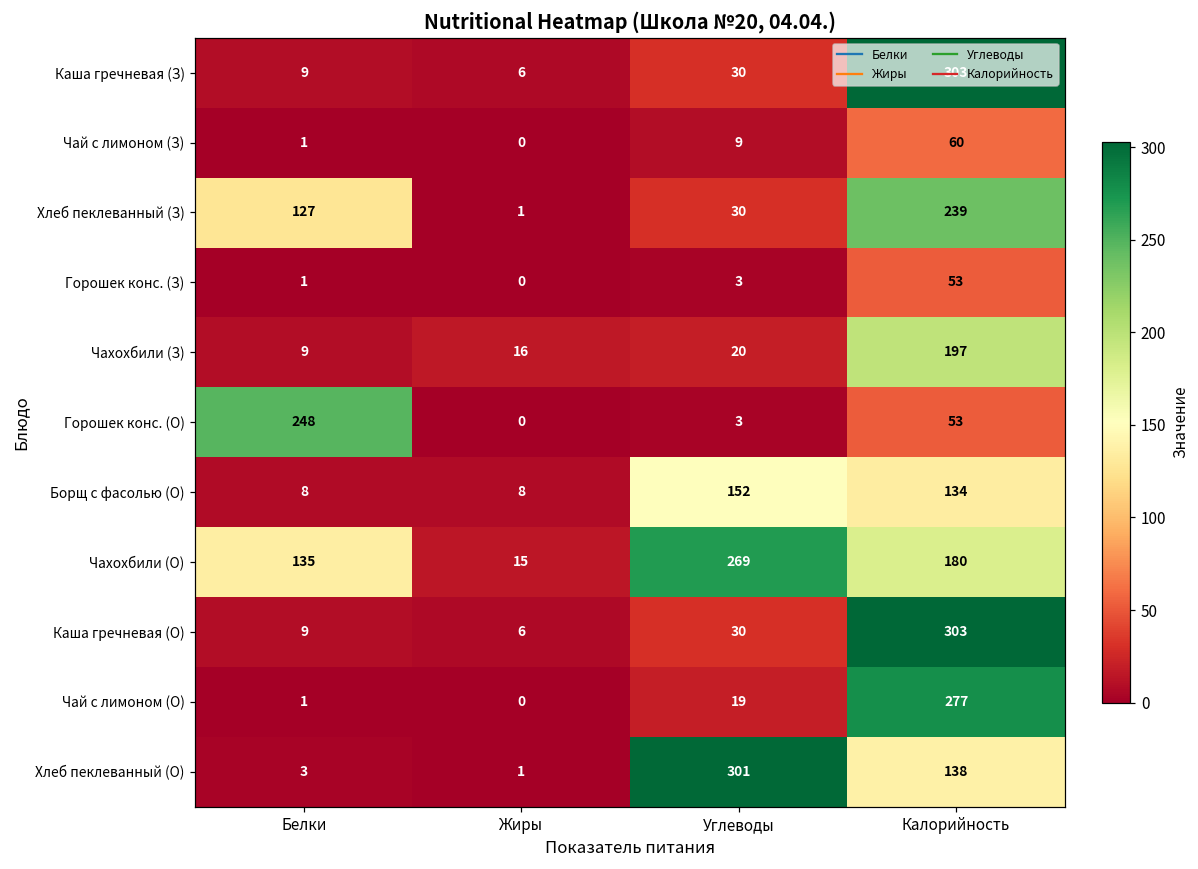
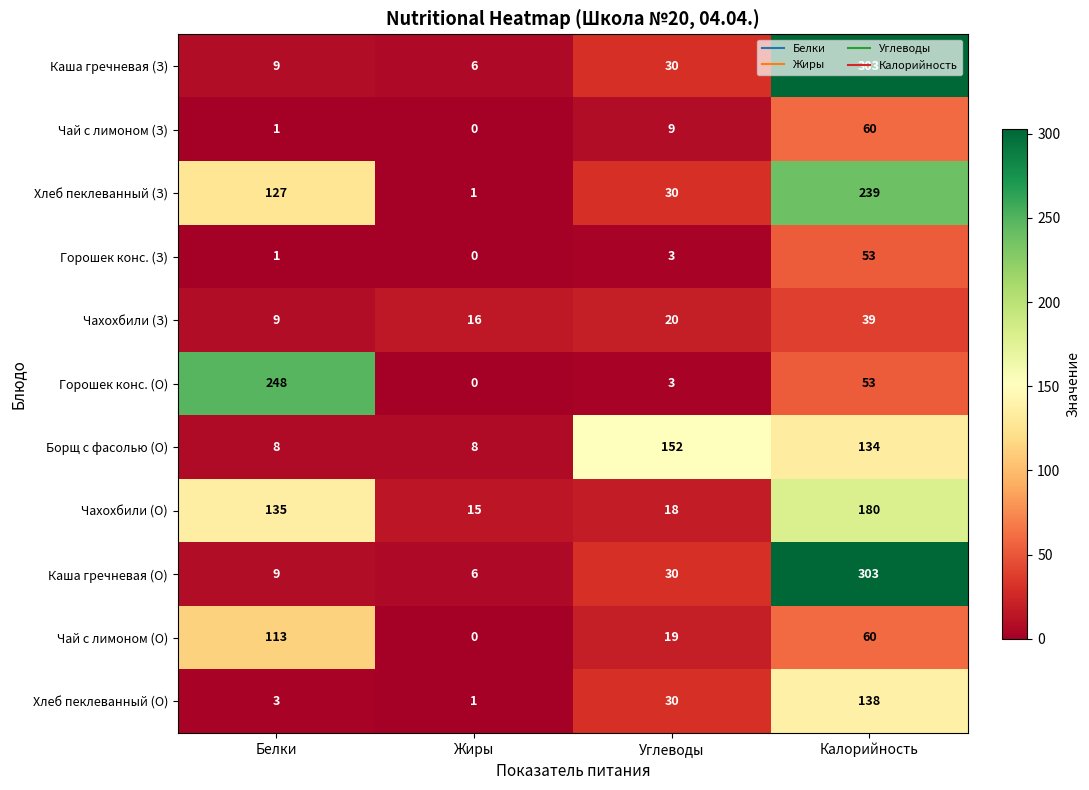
Чахохбили (З), Калорийность: 197 -> 39
Чахохбили (О), Углеводы: 269 -> 18
Чай с лимоном (О), Белки: 1 -> 113
Чай с лимоном (О), Калорийность: 277 -> 60
Хлеб пеклеванный (О), Углеводы: 301 -> 30
